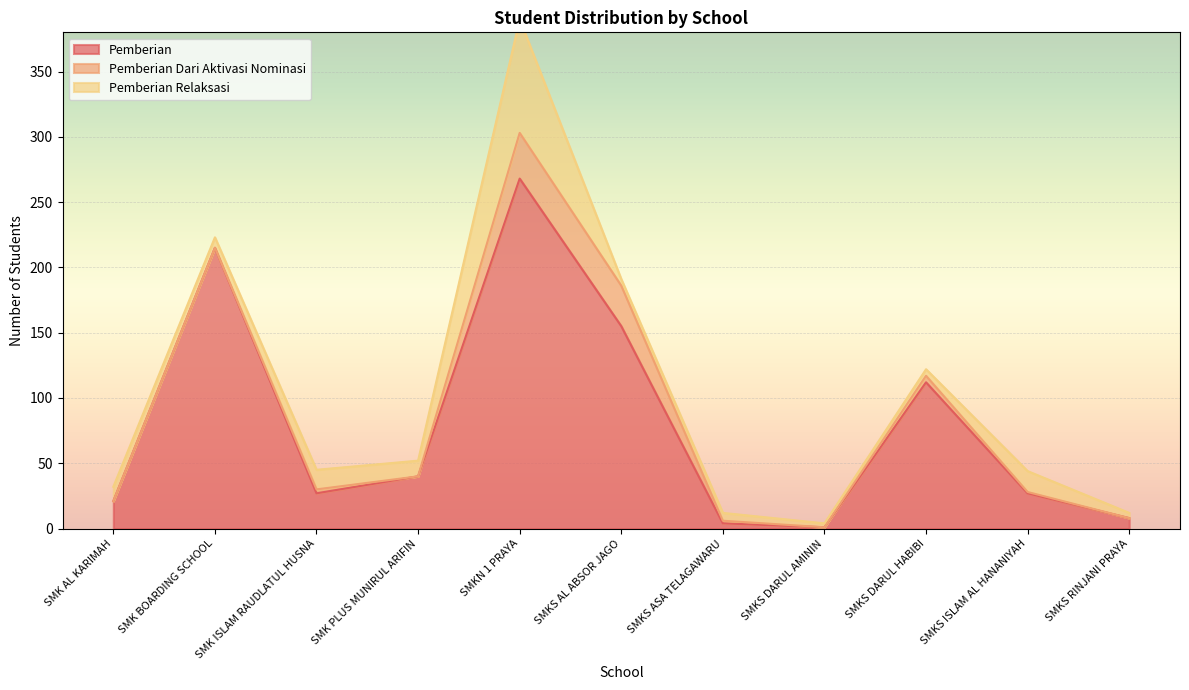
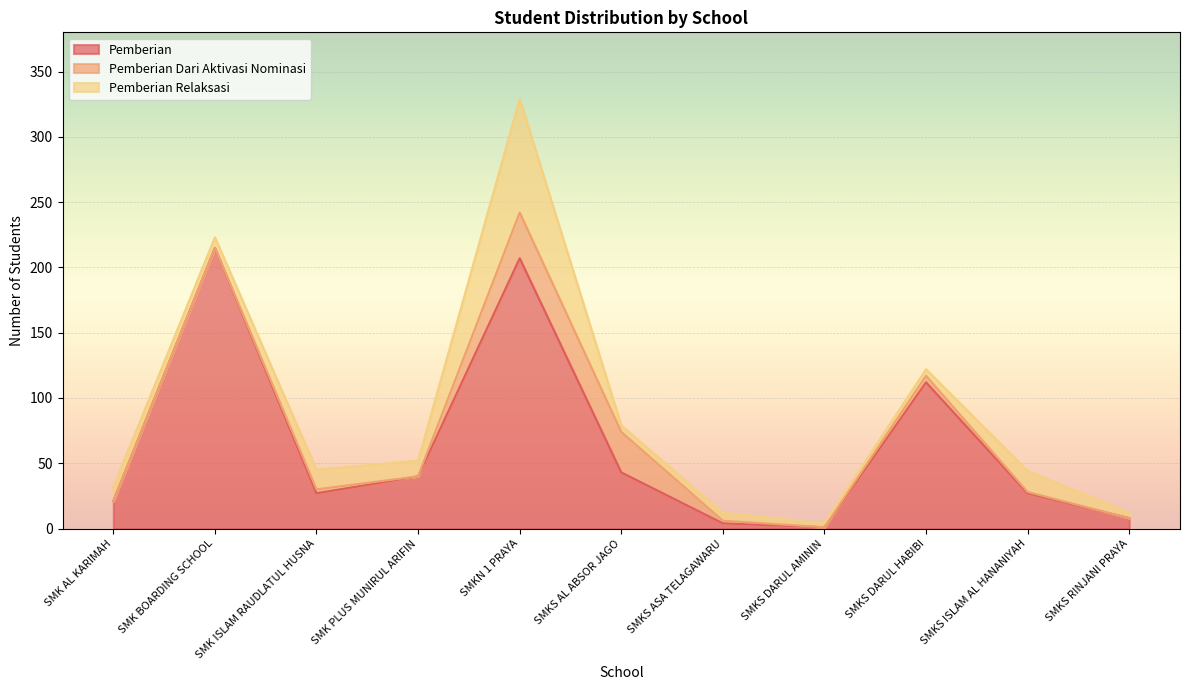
Pemberian, SMKN 1 PRAYA: 268 -> 207
Pemberian, SMKS AL ABSOR JAGO: 155 -> 43
